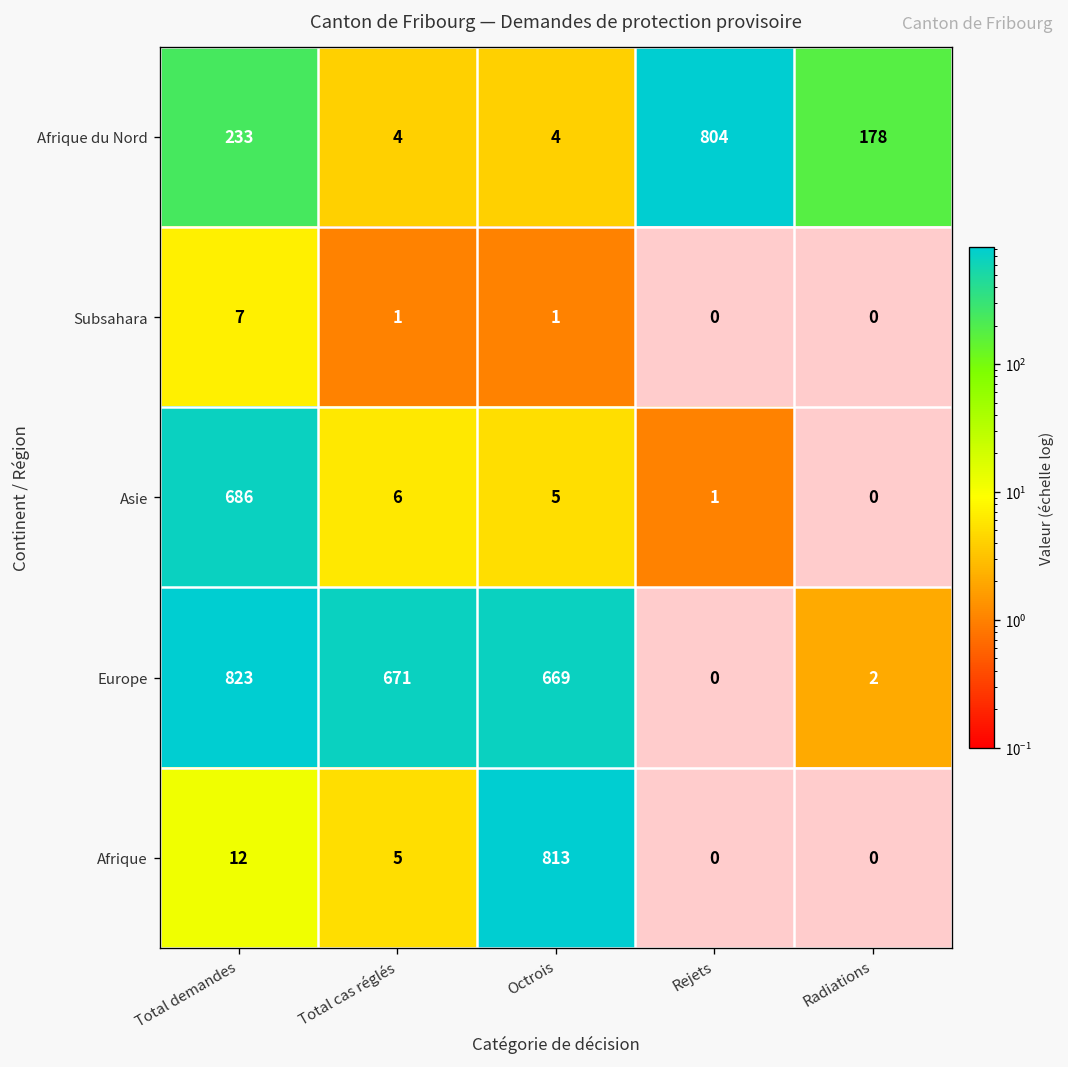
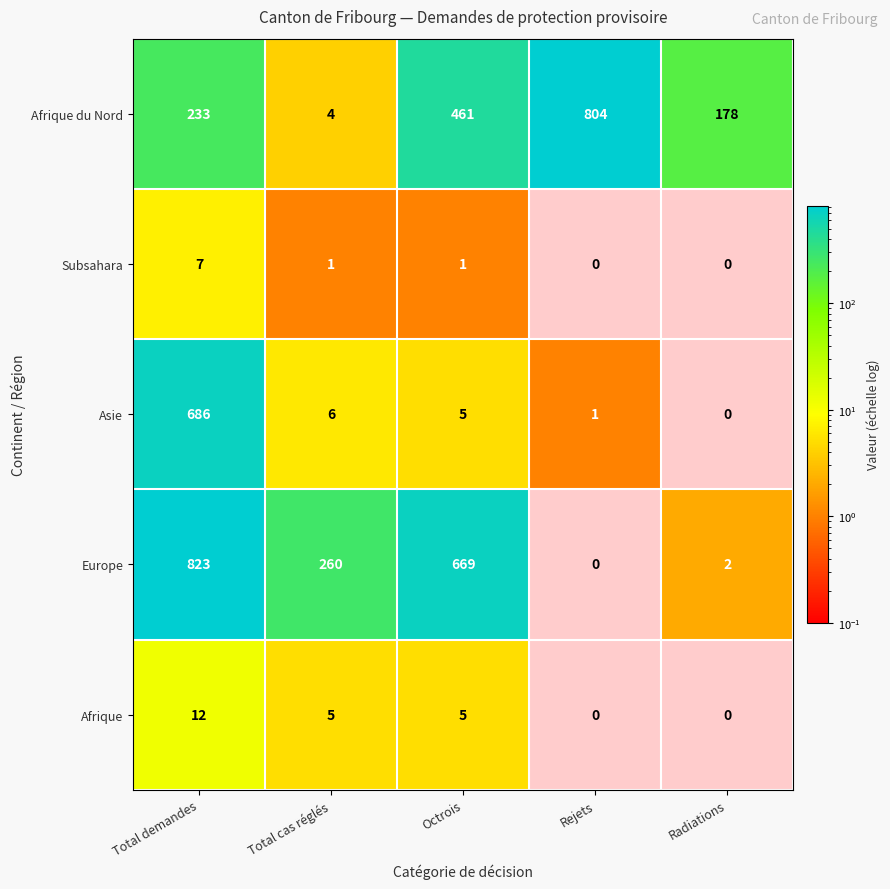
Afrique du Nord, Octrois: 4 -> 461
Europe, Total cas réglés: 671 -> 260
Afrique, Octrois: 813 -> 5
